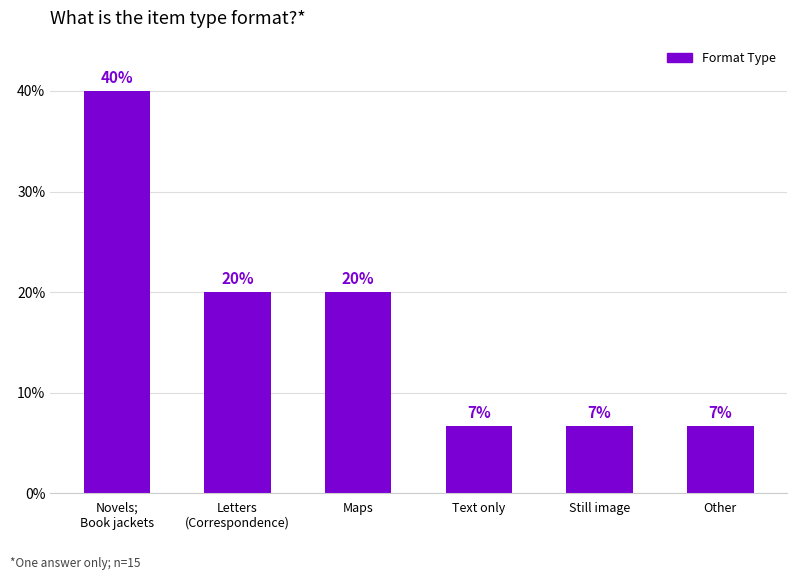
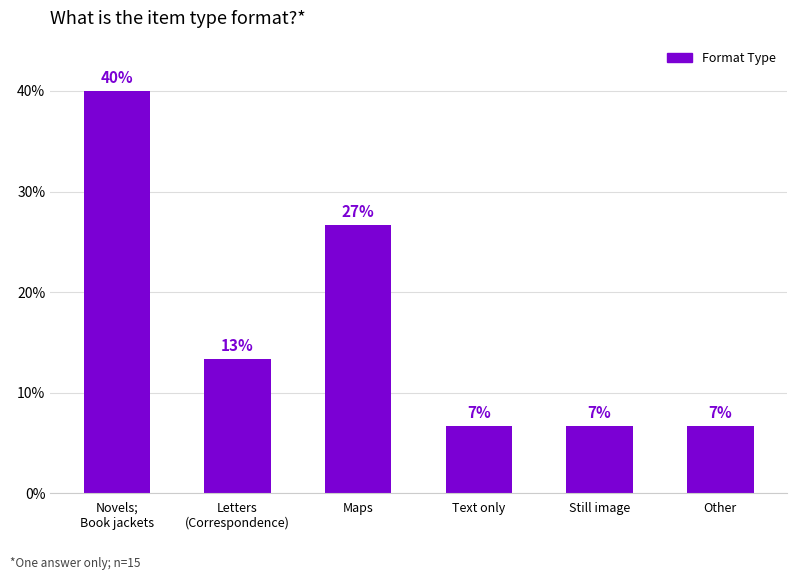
Letters (Correspondence): 20% -> 13%
Maps: 20% -> 27%
